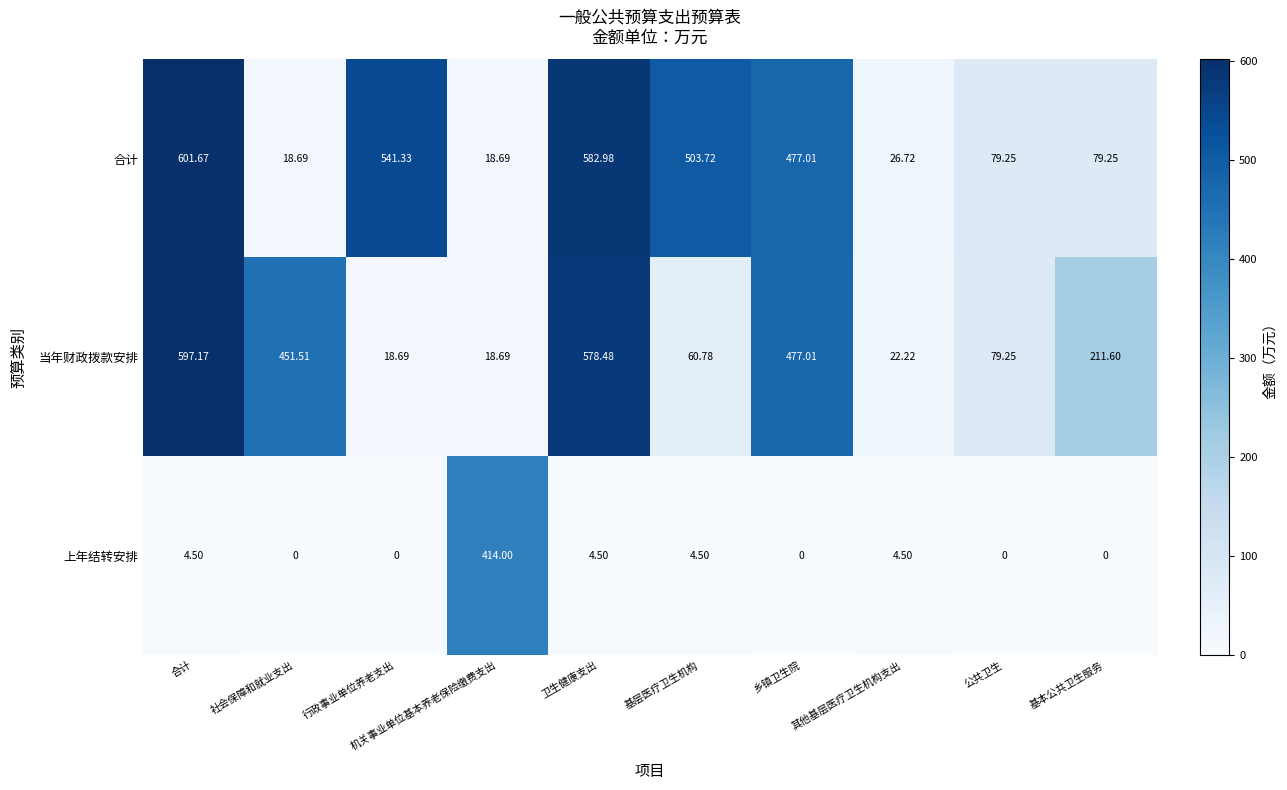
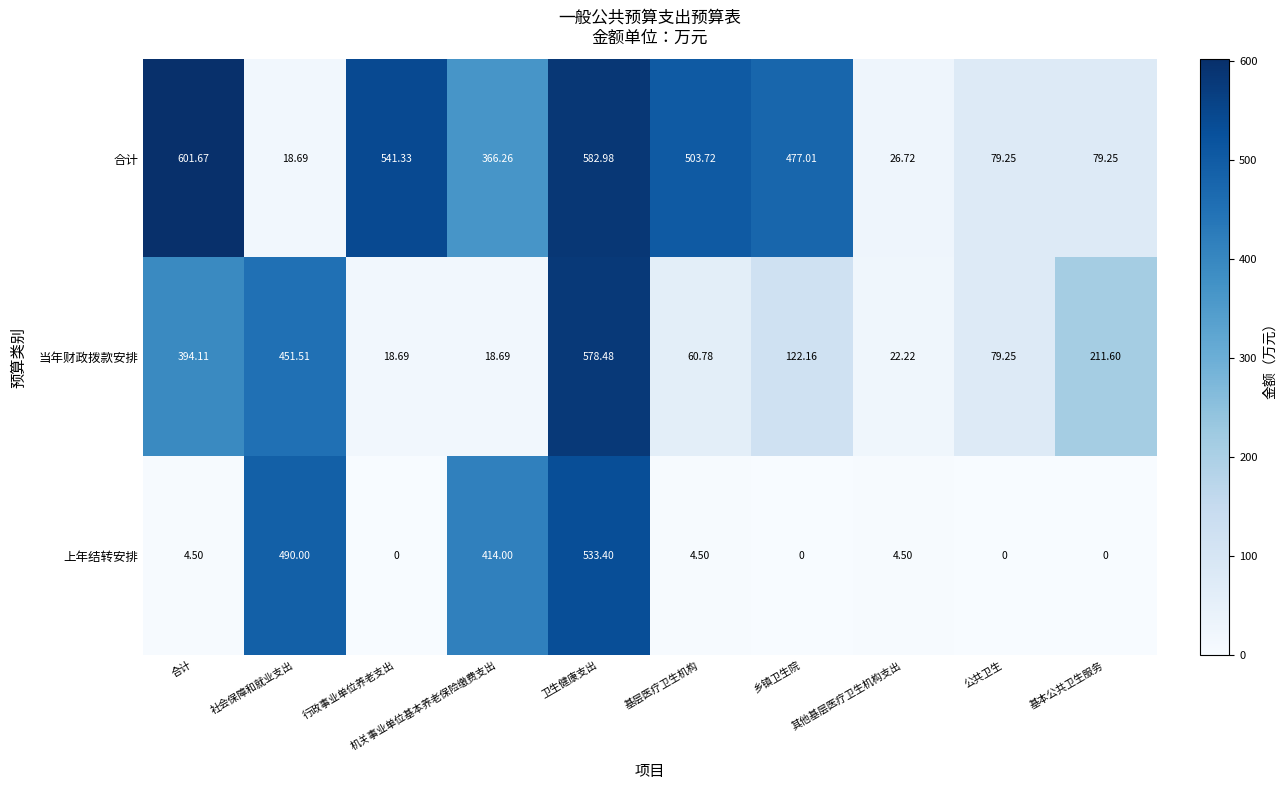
合计, 机关事业单位基本养老保险缴费支出: 18.69 -> 366.26
当年财政拨款安排, 合计: 597.17 -> 394.11
当年财政拨款安排, 乡镇卫生院: 477.01 -> 122.16
上年结转安排, 社会保障和就业支出: 0 -> 490.00
上年结转安排, 卫生健康支出: 4.50 -> 533.40
